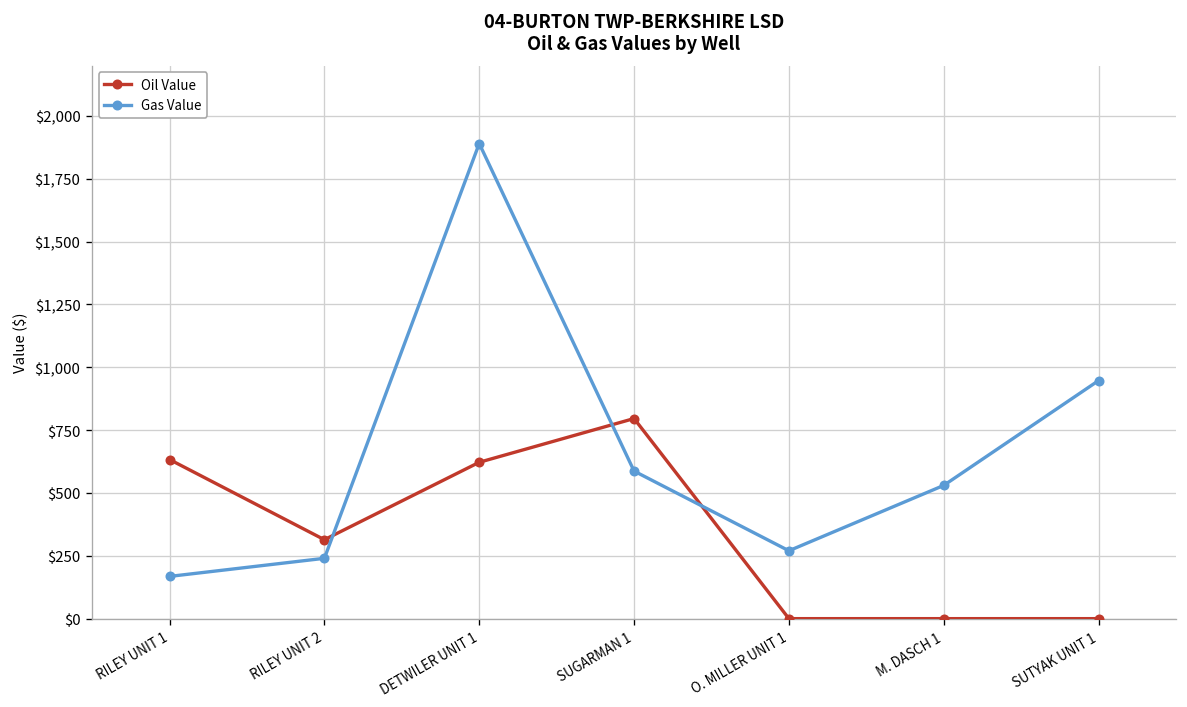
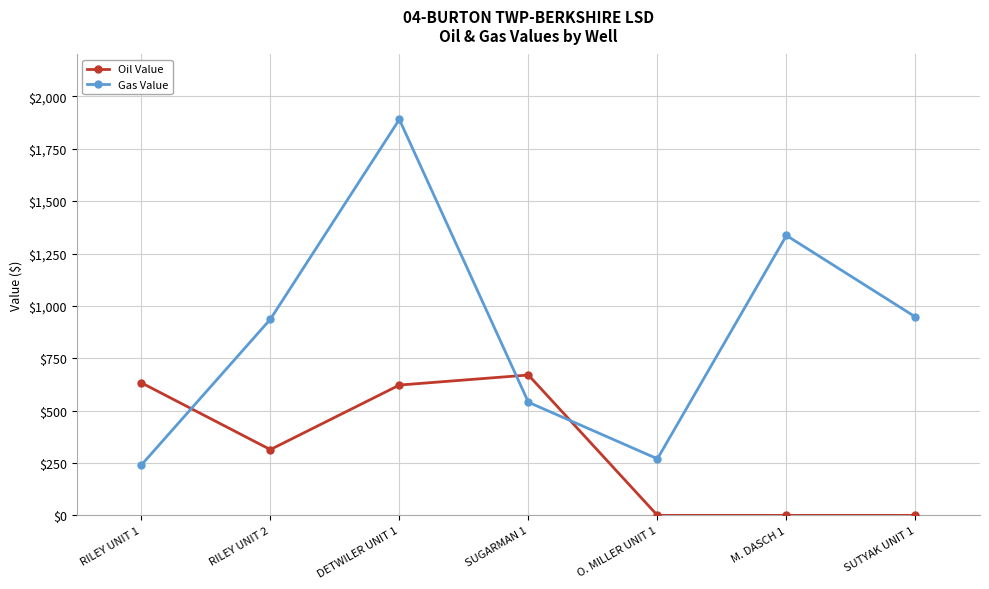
Gas Value, RILEY UNIT 1: $170 -> $240
Gas Value, RILEY UNIT 2: $240 -> $940
Oil Value, SUGARMAN 1: $800 -> $670
Gas Value, SUGARMAN 1: $590 -> $540
Gas Value, M. DASCH 1: $530 -> $1,340
